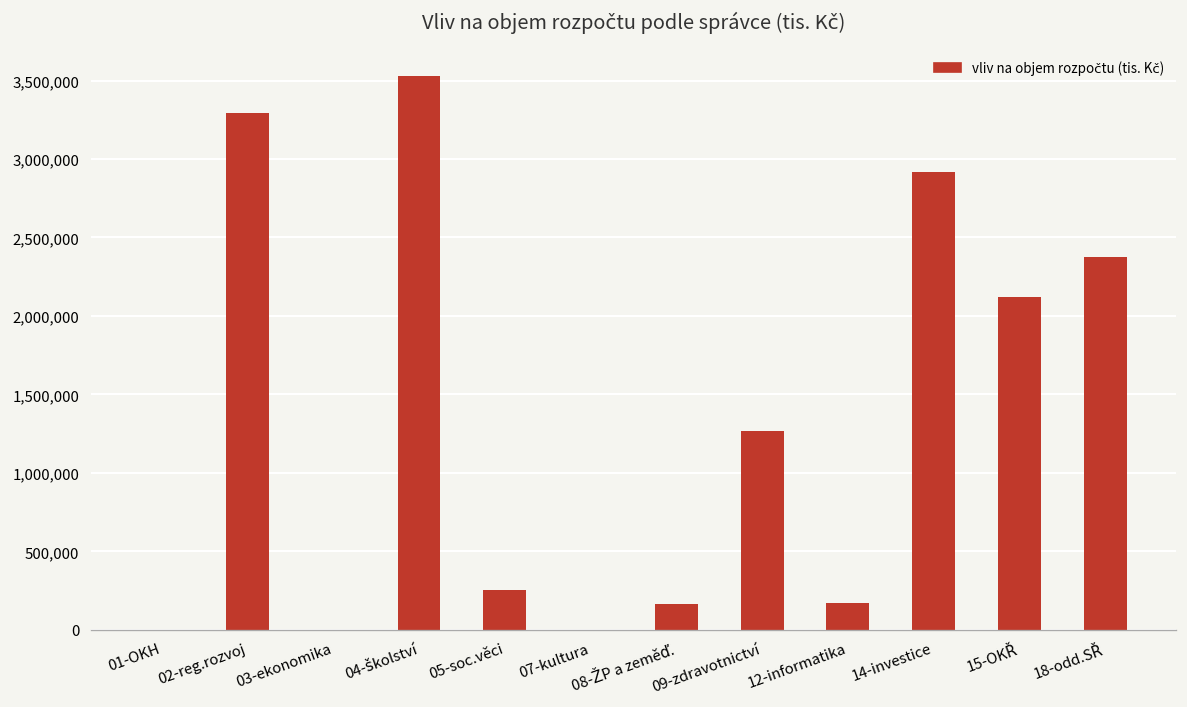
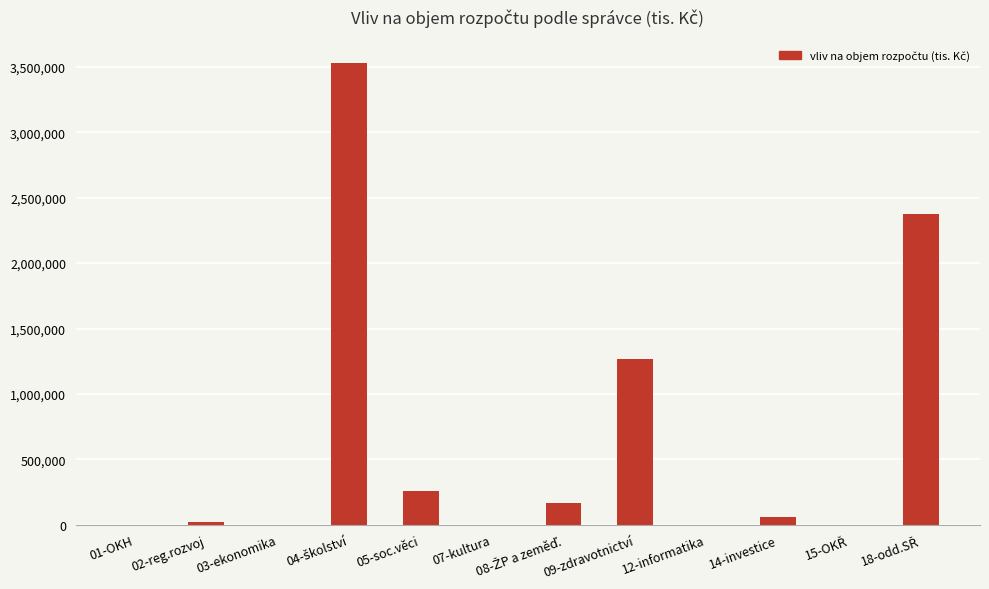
02-reg.rozvoj: 3,290,000 -> 20,000
12-informatika: 170,000 -> 0
14-investice: 2,920,000 -> 60,000
15-OKŘ: 2,120,000 -> 0
